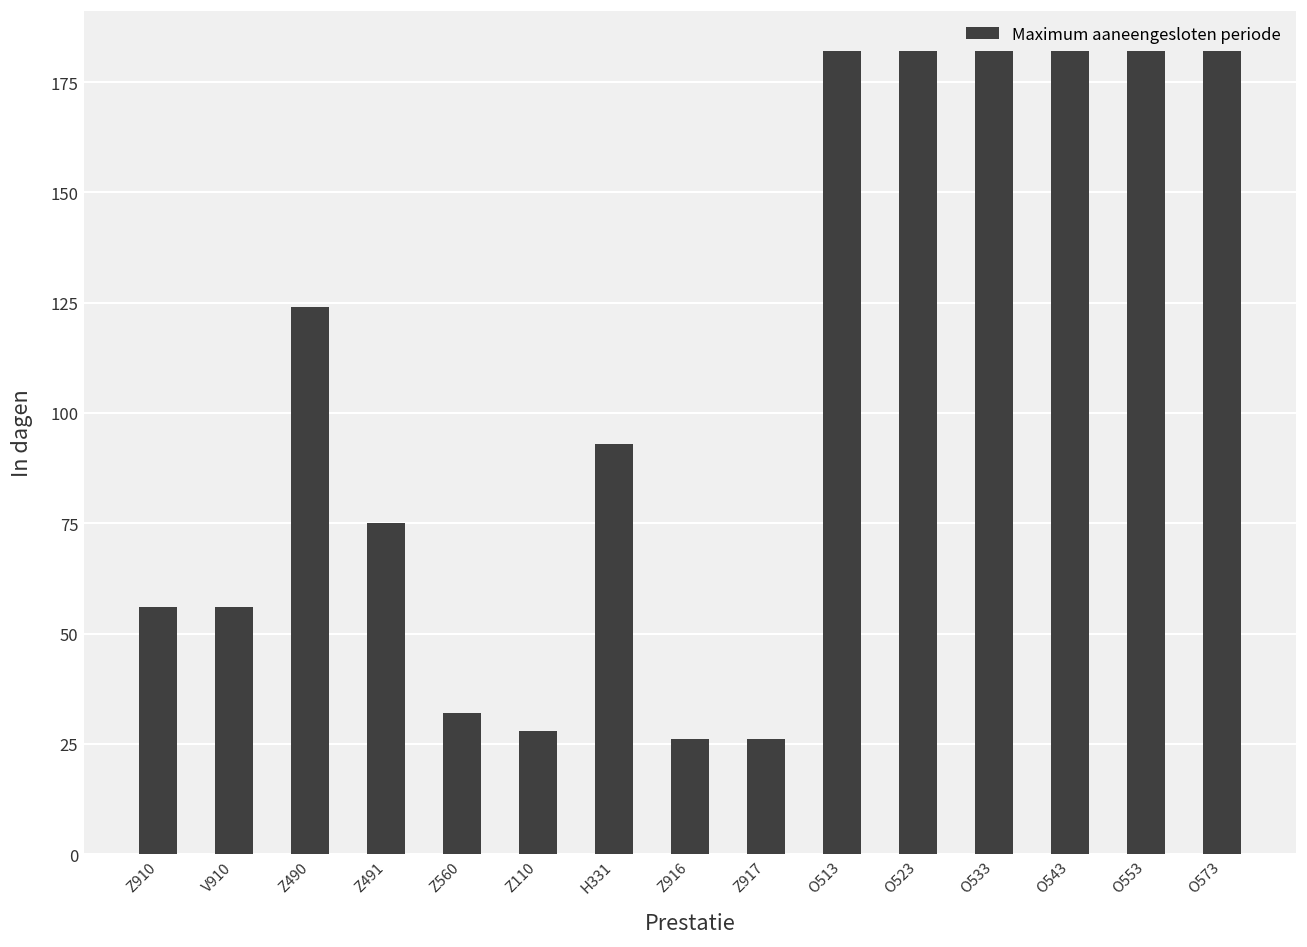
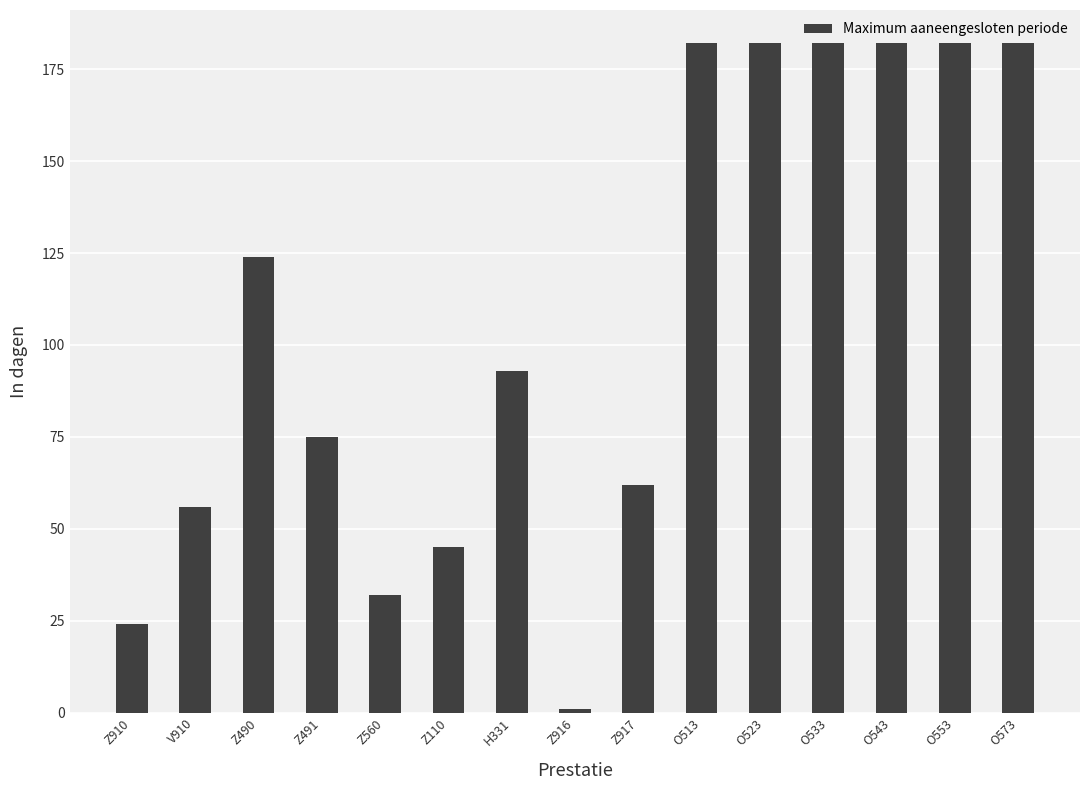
Z910: 56 -> 24
Z110: 28 -> 45
Z916: 26 -> 1
Z917: 26 -> 62
